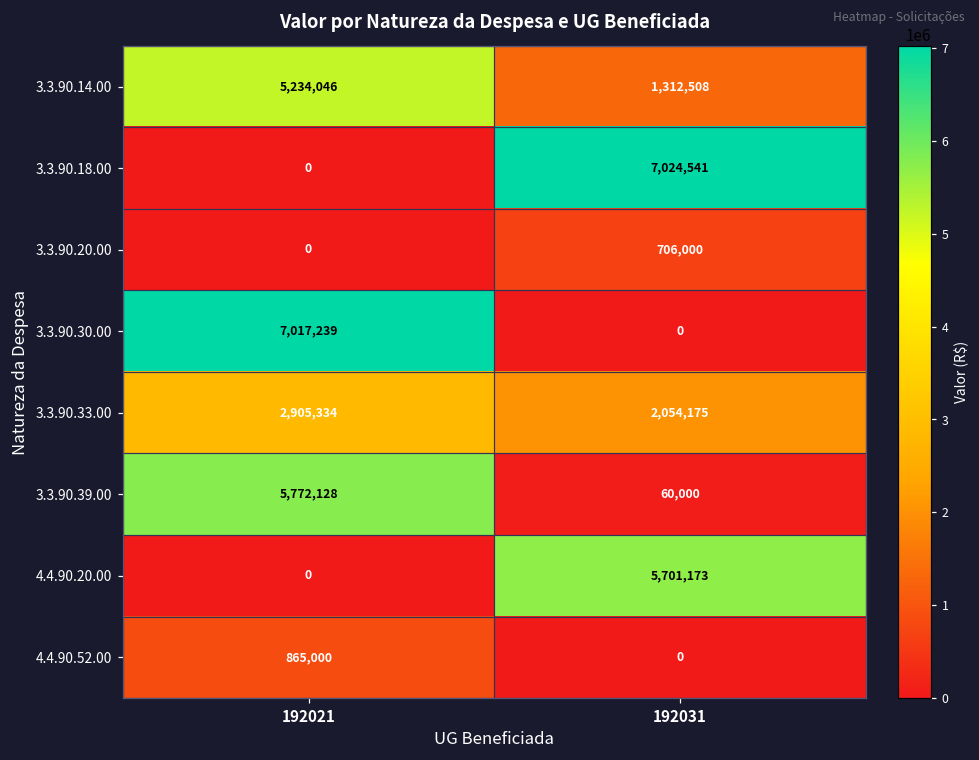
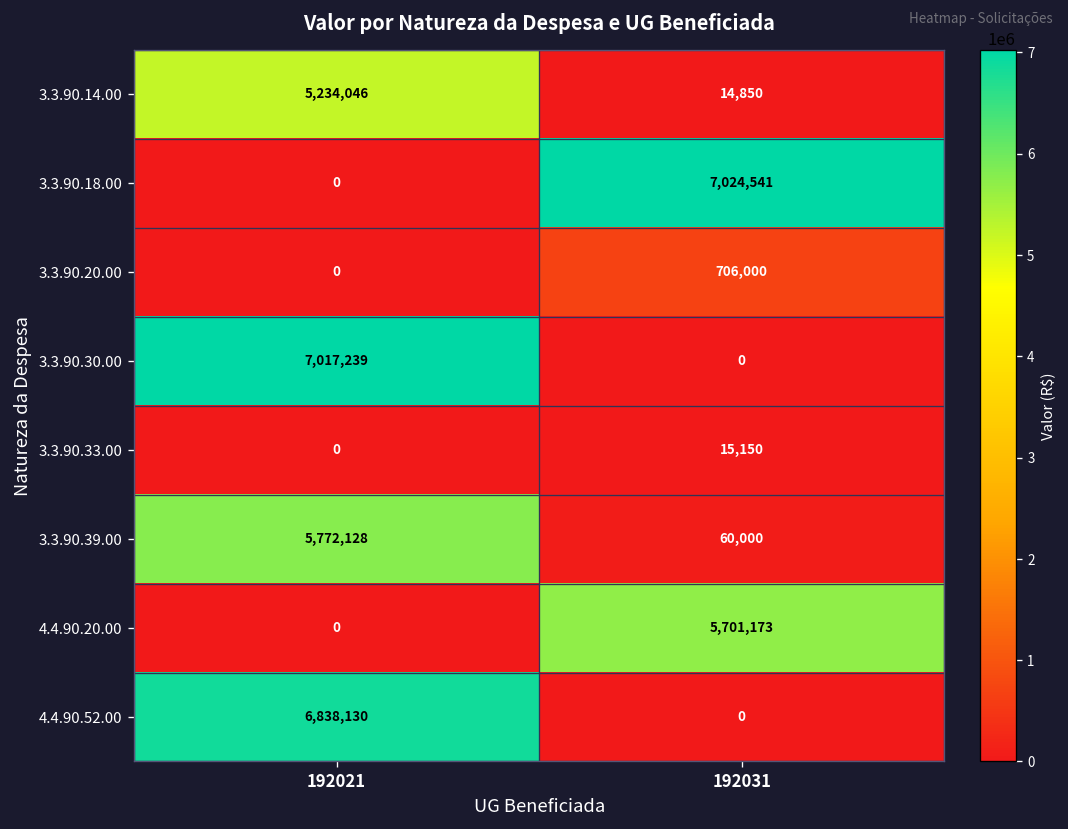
3.3.90.14.00, 192031: 1,312,508 -> 14,850
3.3.90.33.00, 192021: 2,905,334 -> 0
3.3.90.33.00, 192031: 2,054,175 -> 15,150
4.4.90.52.00, 192021: 865,000 -> 6,838,130
